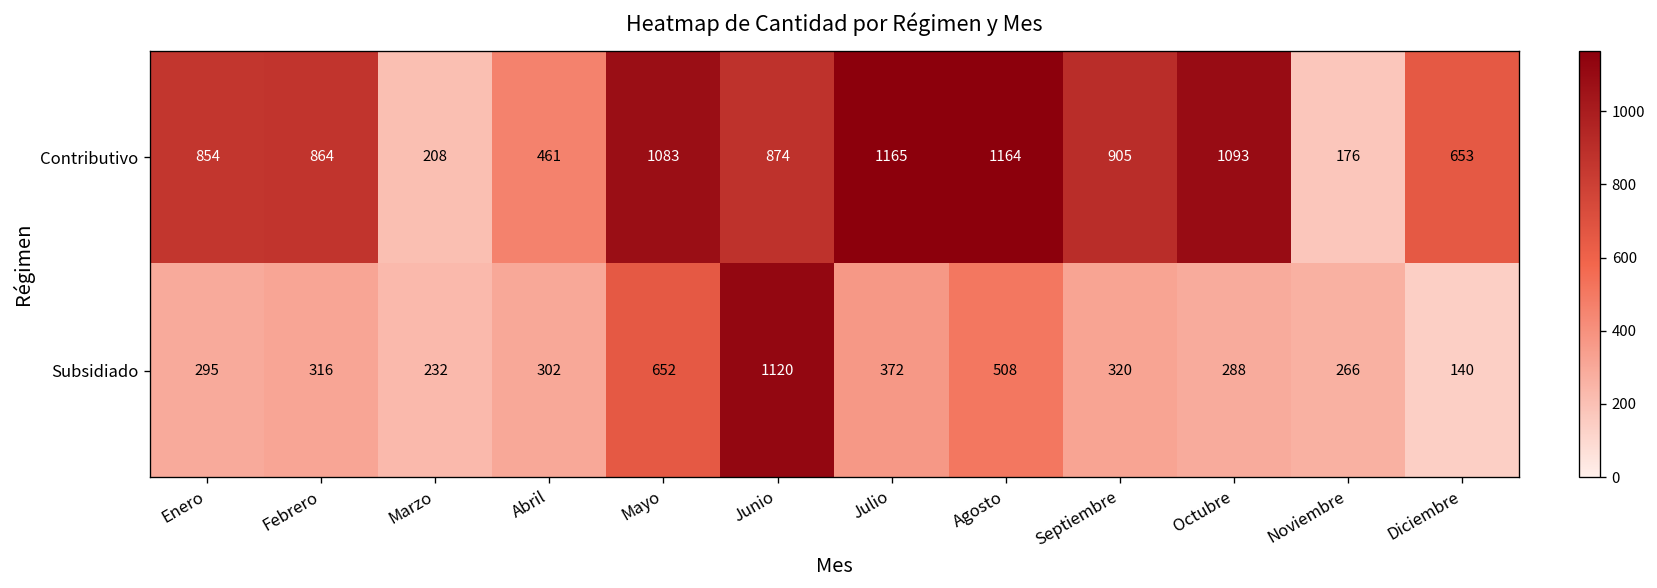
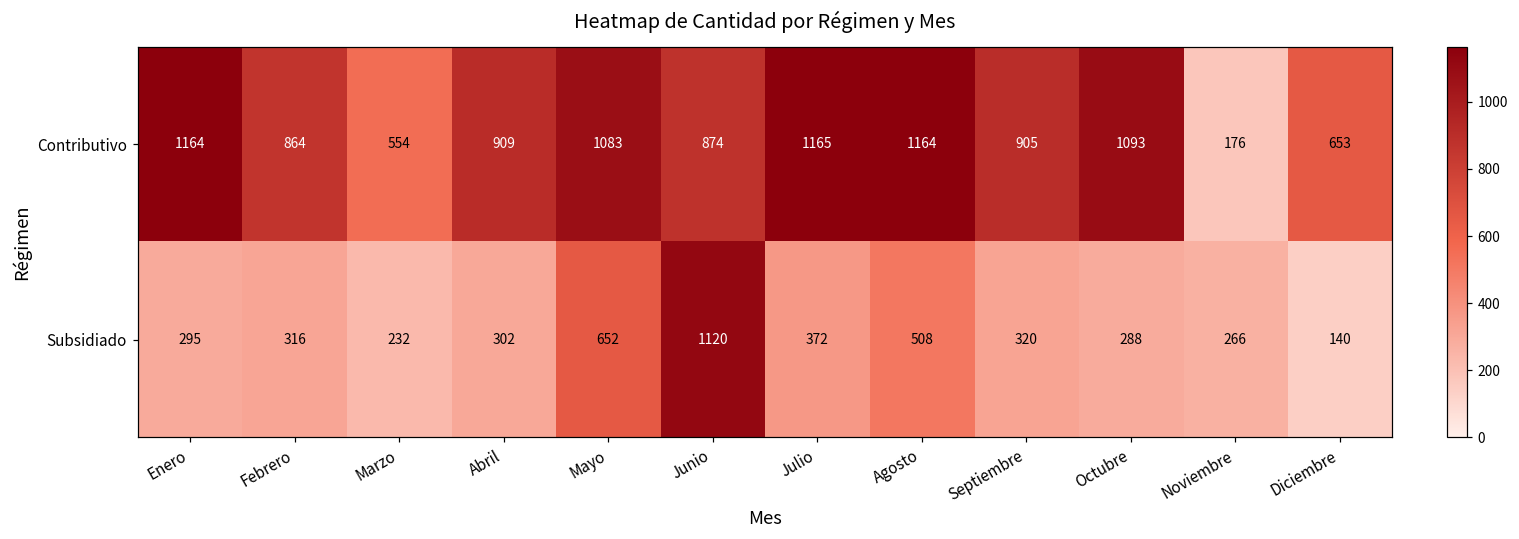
Contributivo, Enero: 854 -> 1164
Contributivo, Marzo: 208 -> 554
Contributivo, Abril: 461 -> 909
